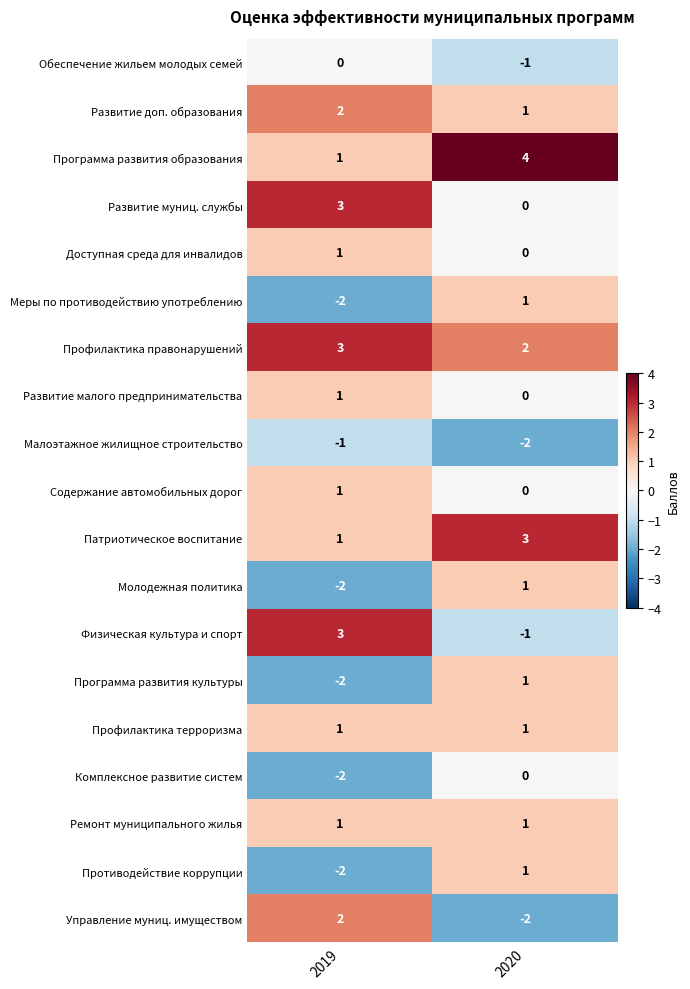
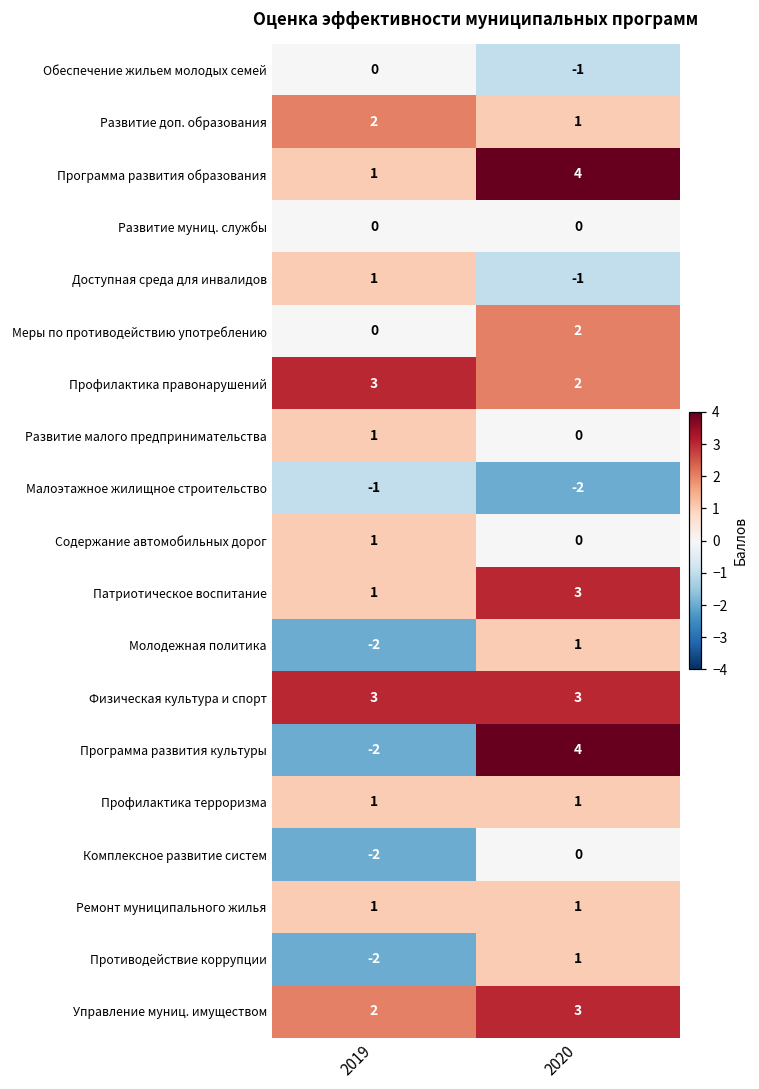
Развитие муниц. службы, 2019: 3 -> 0
Доступная среда для инвалидов, 2020: 0 -> -1
Меры по противодействию употреблению, 2019: -2 -> 0
Меры по противодействию употреблению, 2020: 1 -> 2
Физическая культура и спорт, 2020: -1 -> 3
Программа развития культуры, 2020: 1 -> 4
Управление муниц. имуществом, 2020: -2 -> 3
